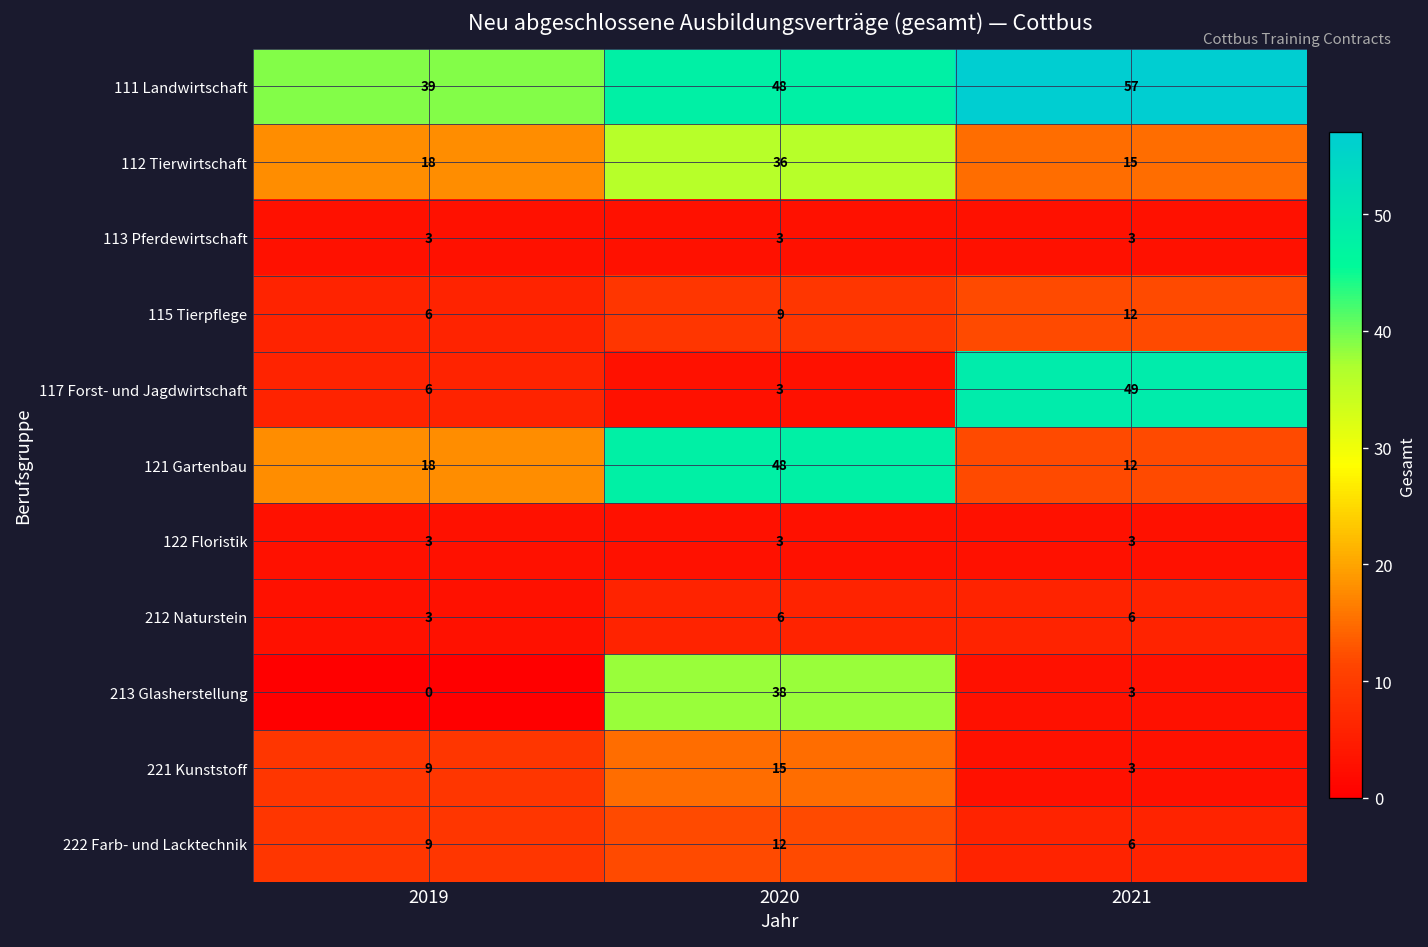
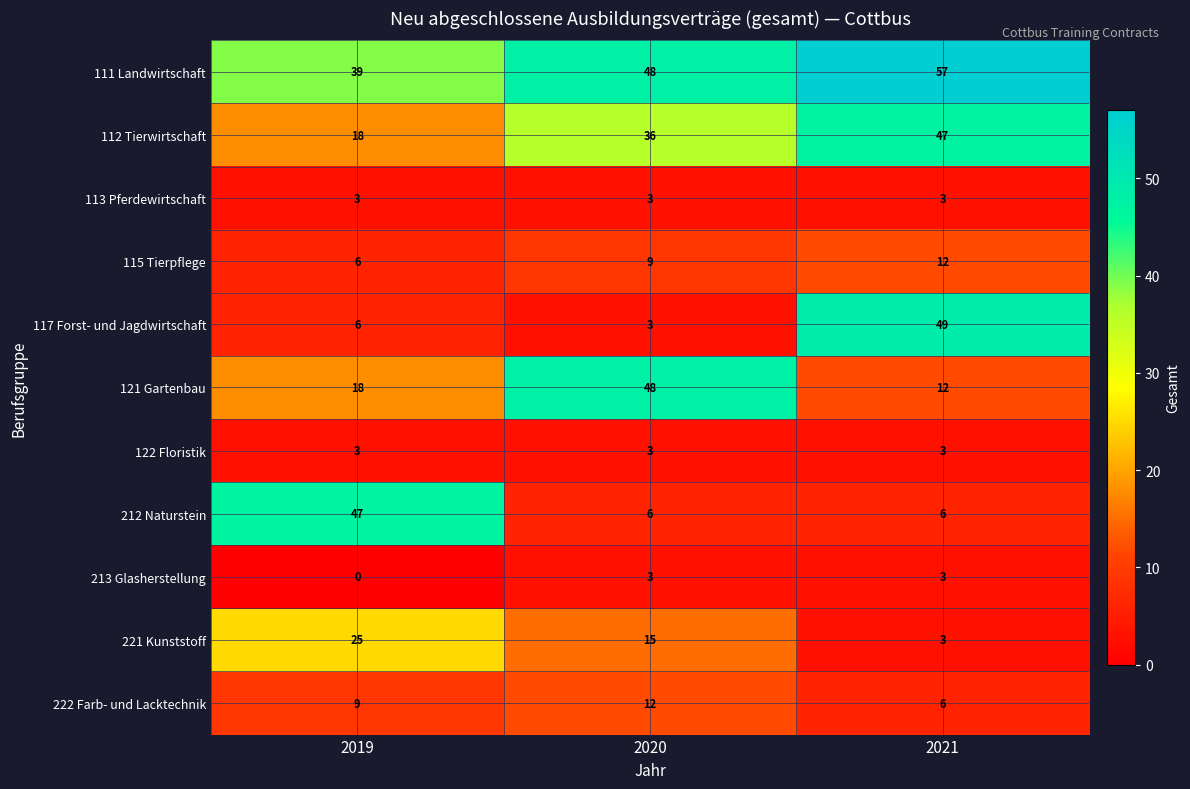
112 Tierwirtschaft, 2021: 15 -> 47
212 Naturstein, 2019: 3 -> 47
213 Glasherstellung, 2020: 38 -> 3
221 Kunststoff, 2019: 9 -> 25
